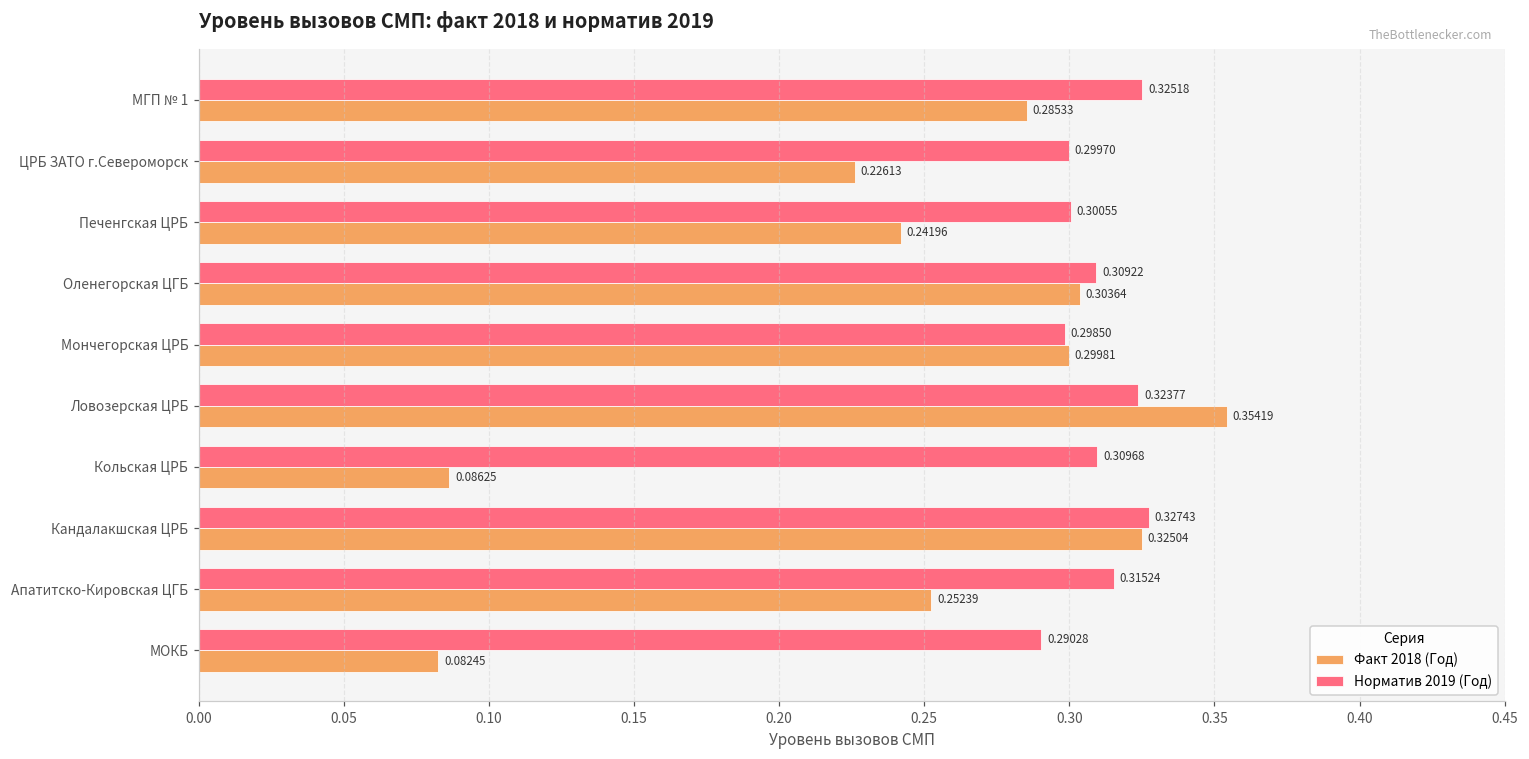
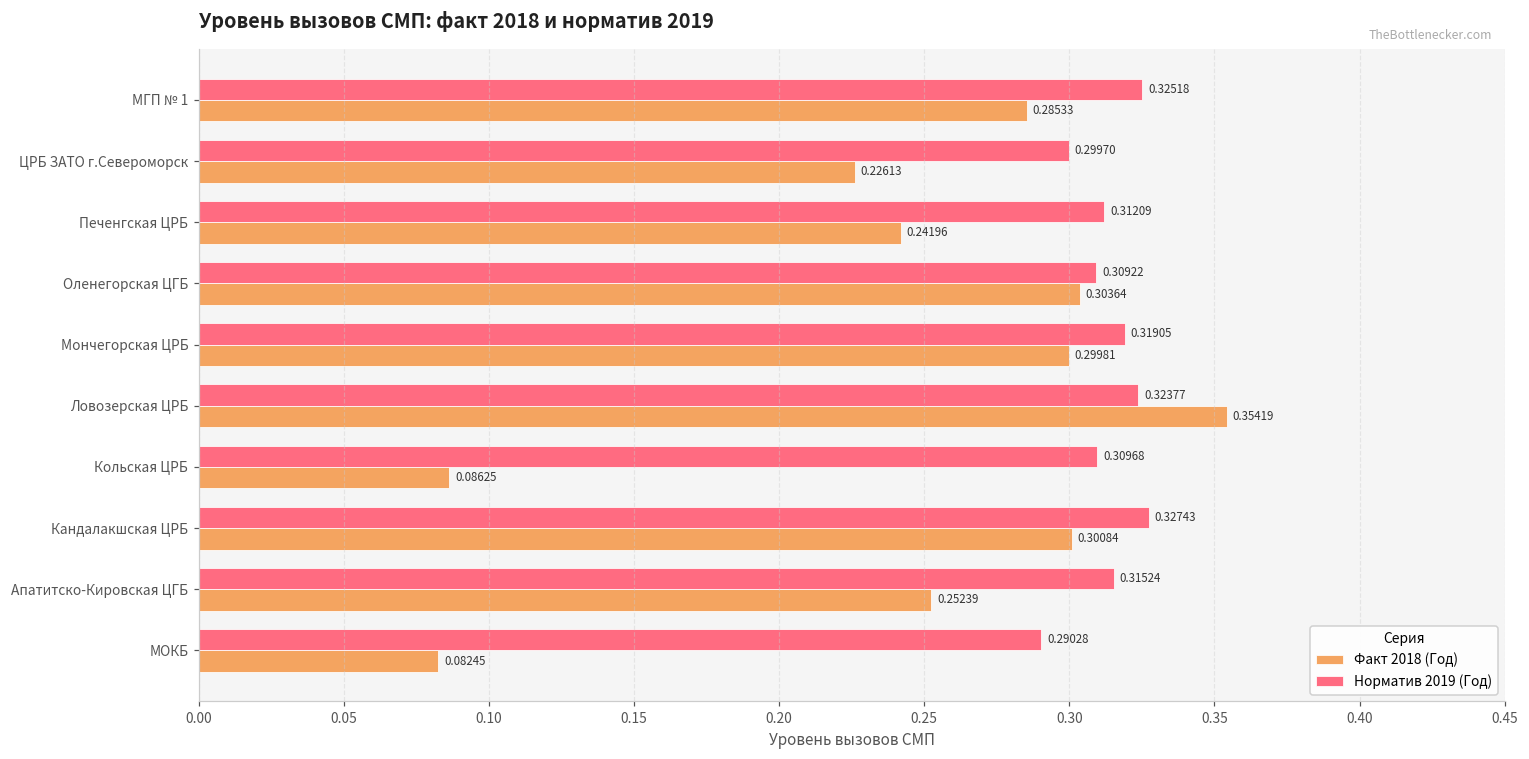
Норматив 2019 (Год), Печенгская ЦРБ: 0.30055 -> 0.31209
Норматив 2019 (Год), Мончегорская ЦРБ: 0.29850 -> 0.31905
Факт 2018 (Год), Кандалакшская ЦРБ: 0.32504 -> 0.30084
